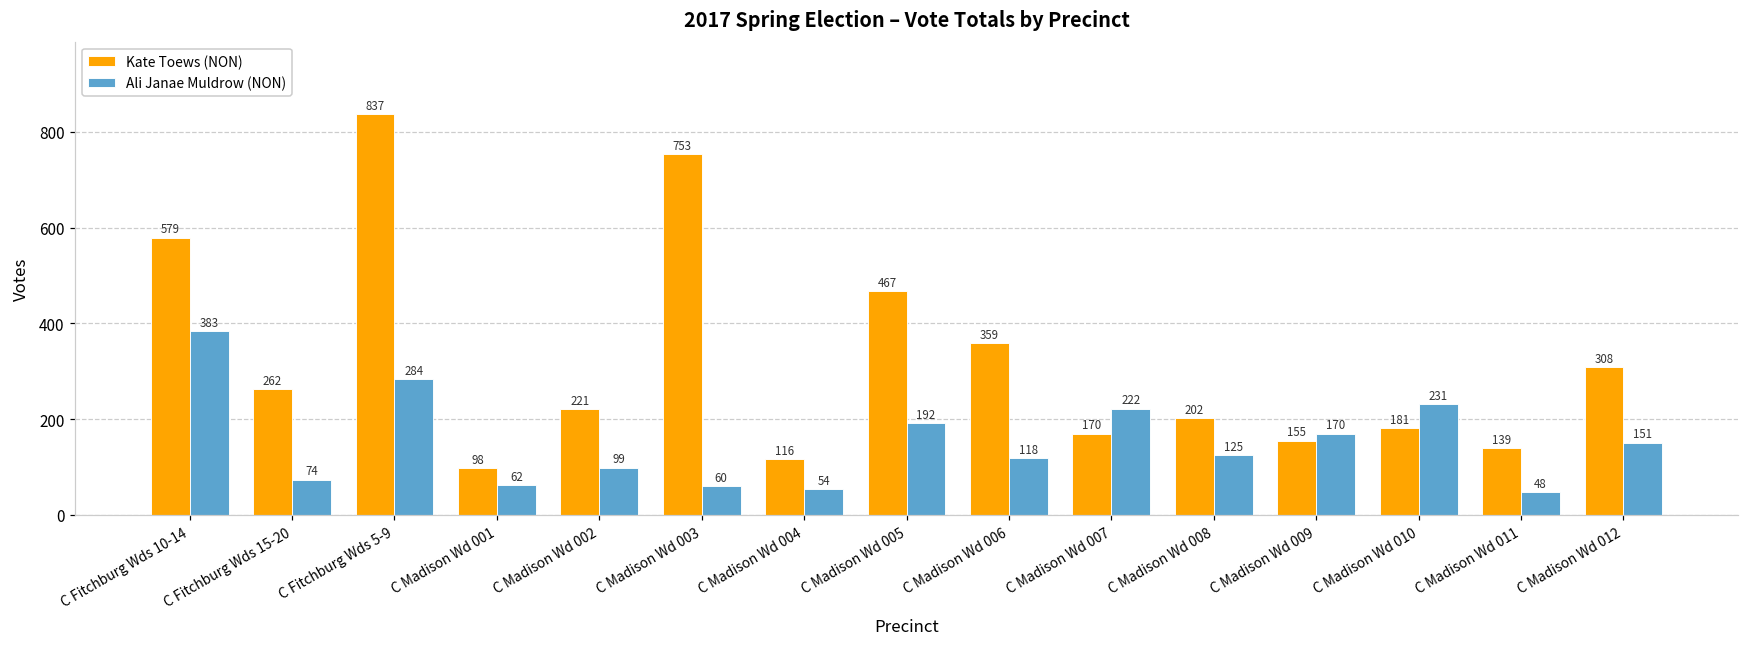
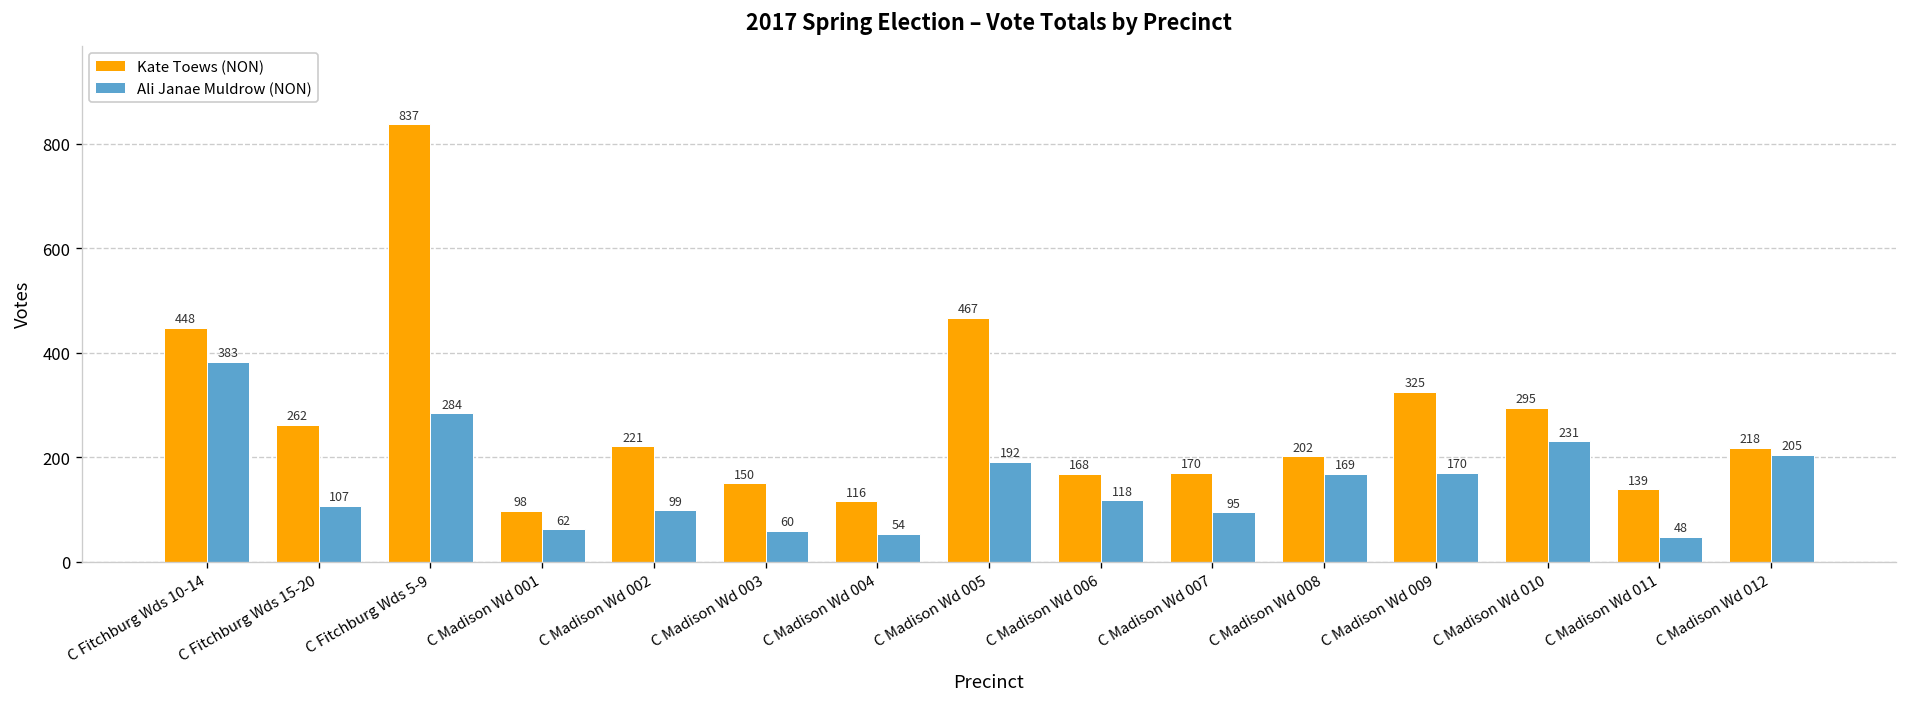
Kate Toews (NON), C Fitchburg Wds 10-14: 579 -> 448
Ali Janae Muldrow (NON), C Fitchburg Wds 15-20: 74 -> 107
Kate Toews (NON), C Madison Wd 003: 753 -> 150
Kate Toews (NON), C Madison Wd 006: 359 -> 168
Ali Janae Muldrow (NON), C Madison Wd 007: 222 -> 95
Ali Janae Muldrow (NON), C Madison Wd 008: 125 -> 169
Kate Toews (NON), C Madison Wd 009: 155 -> 325
Kate Toews (NON), C Madison Wd 010: 181 -> 295
Kate Toews (NON), C Madison Wd 012: 308 -> 218
Ali Janae Muldrow (NON), C Madison Wd 012: 151 -> 205
